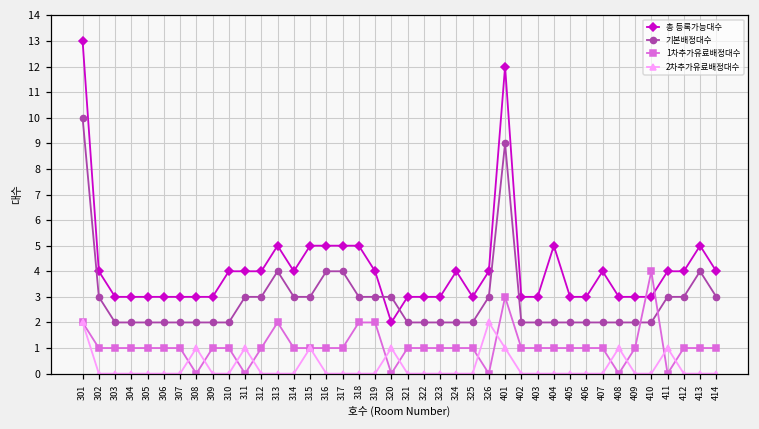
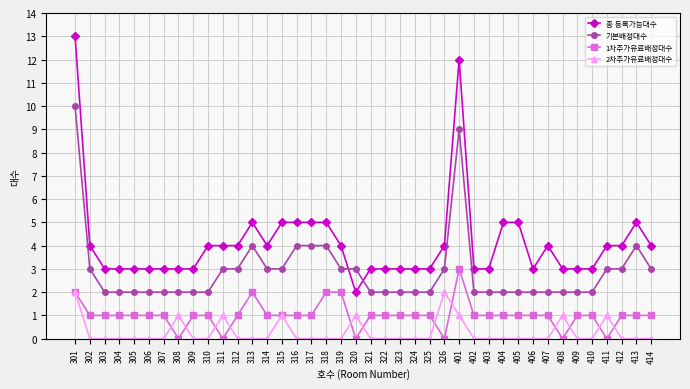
기본배정대수, 318: 3 -> 4
총 등록가능대수, 324: 4 -> 3
총 등록가능대수, 405: 3 -> 5
1차추가유료배정대수, 410: 4 -> 1
